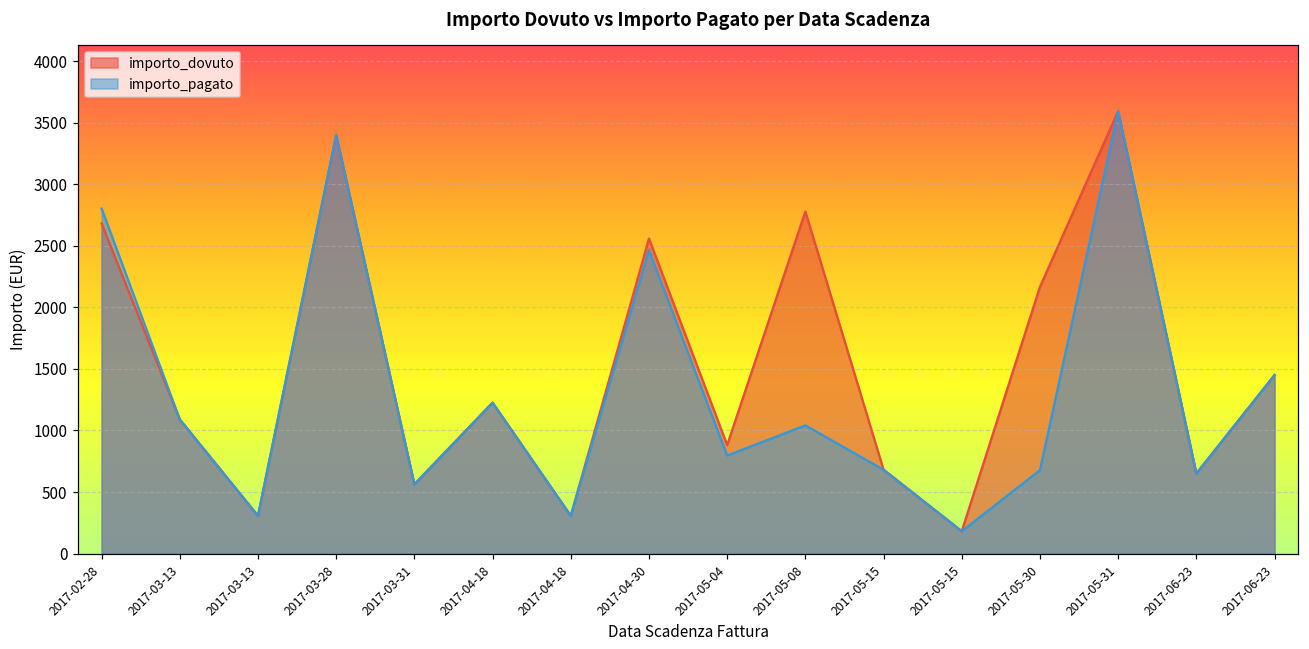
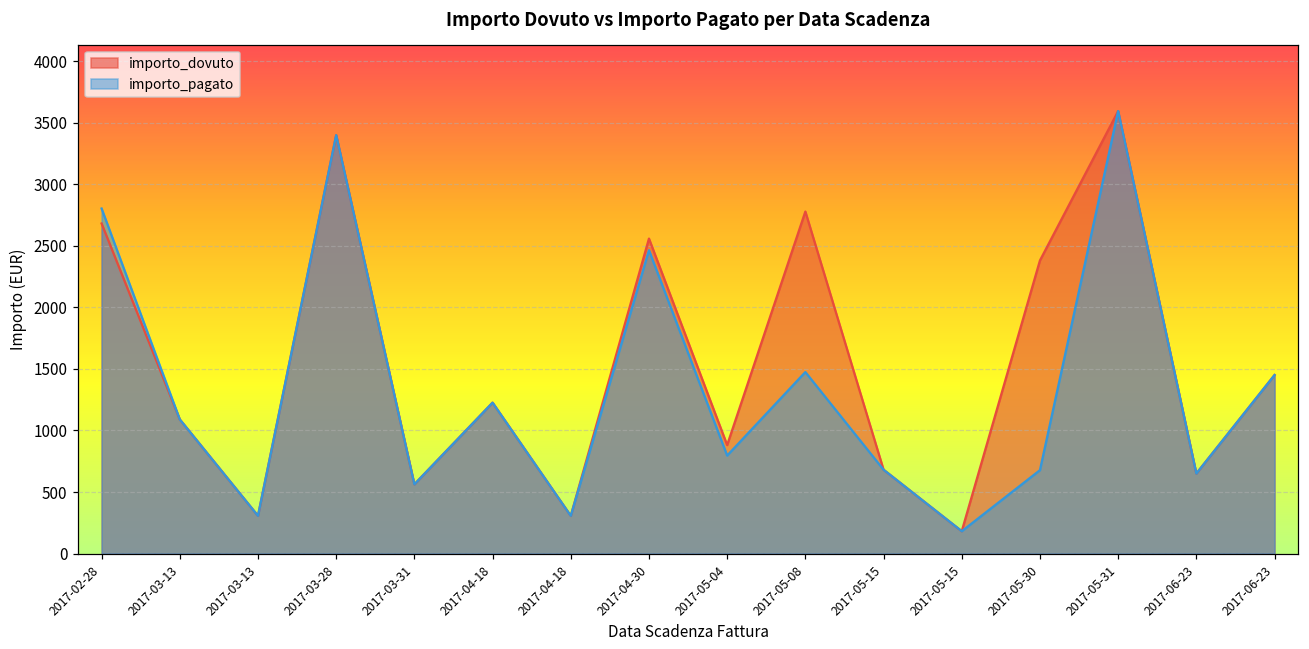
importo_pagato, 2017-05-08: 1040 -> 1470
importo_dovuto, 2017-05-30: 2170 -> 2380
